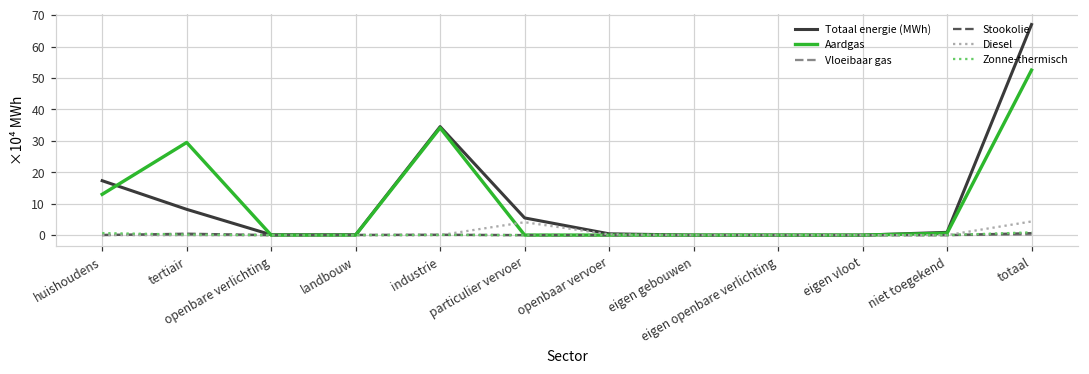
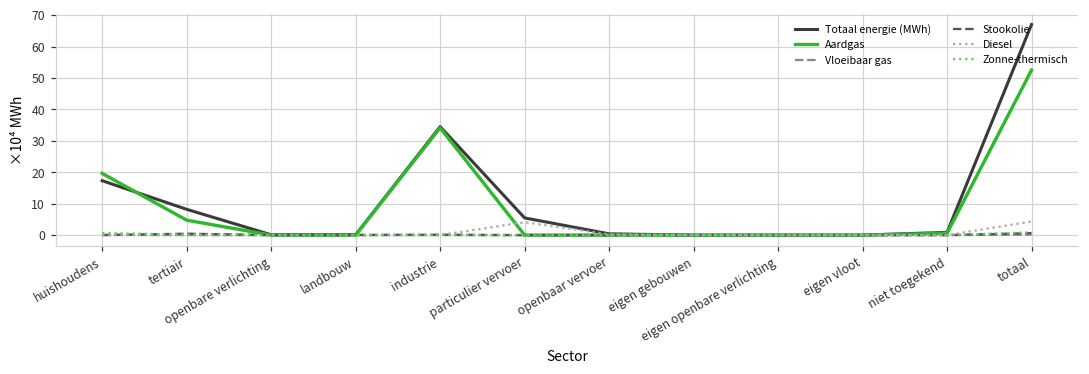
Aardgas, huishoudens: 13 -> 20
Aardgas, tertiair: 29 -> 5
